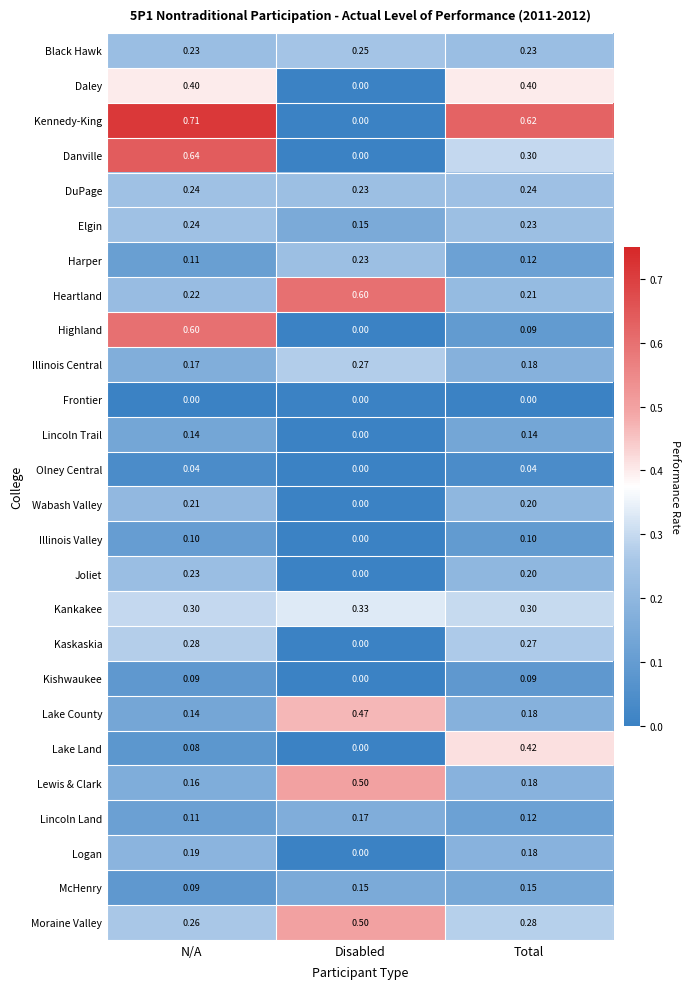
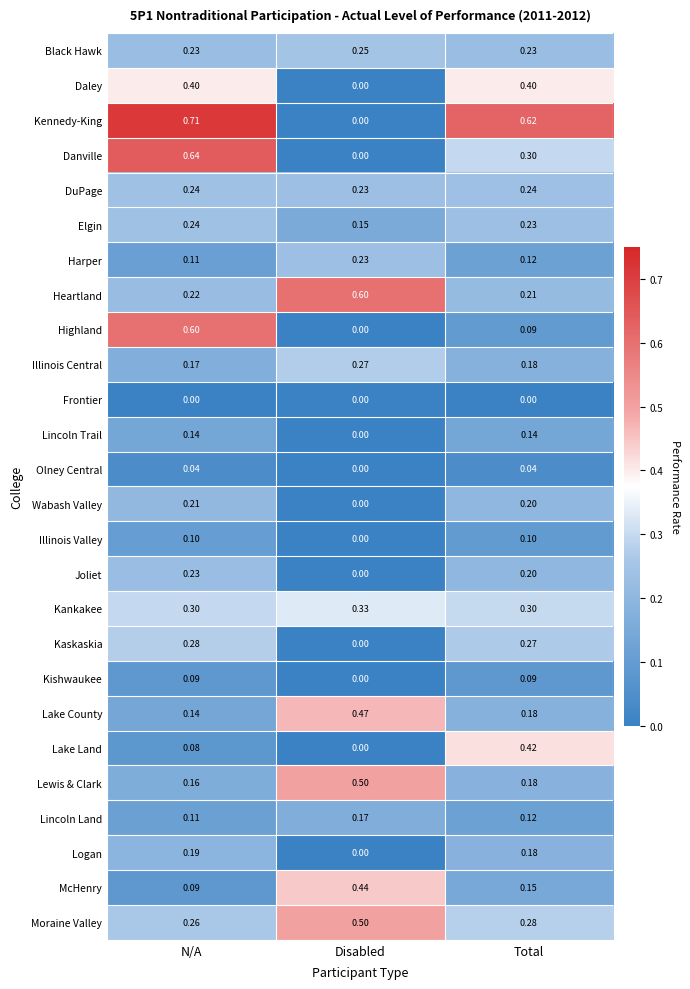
McHenry, Disabled: 0.15 -> 0.44
